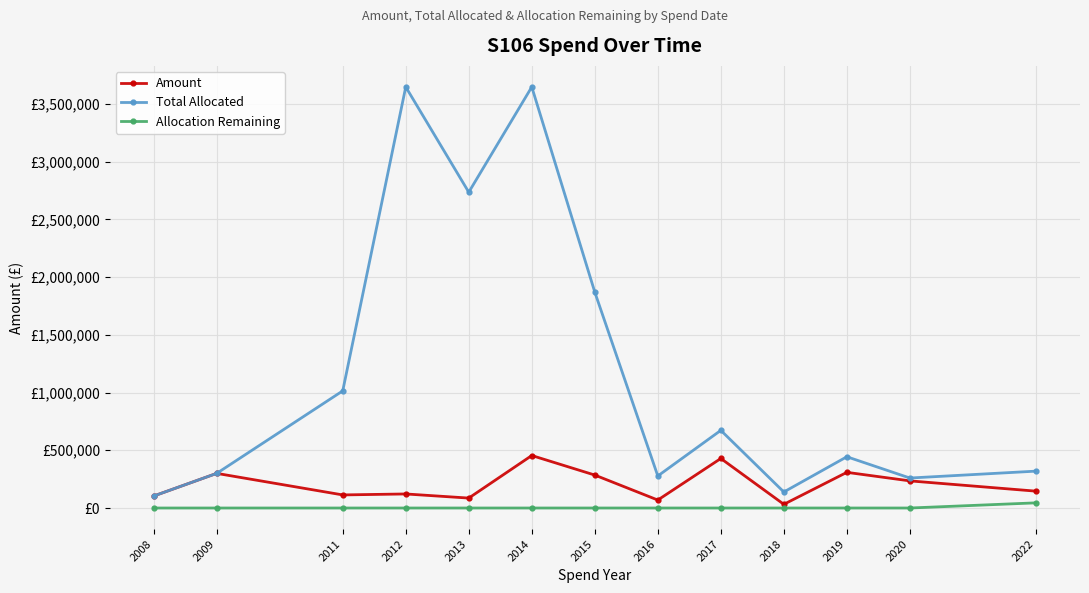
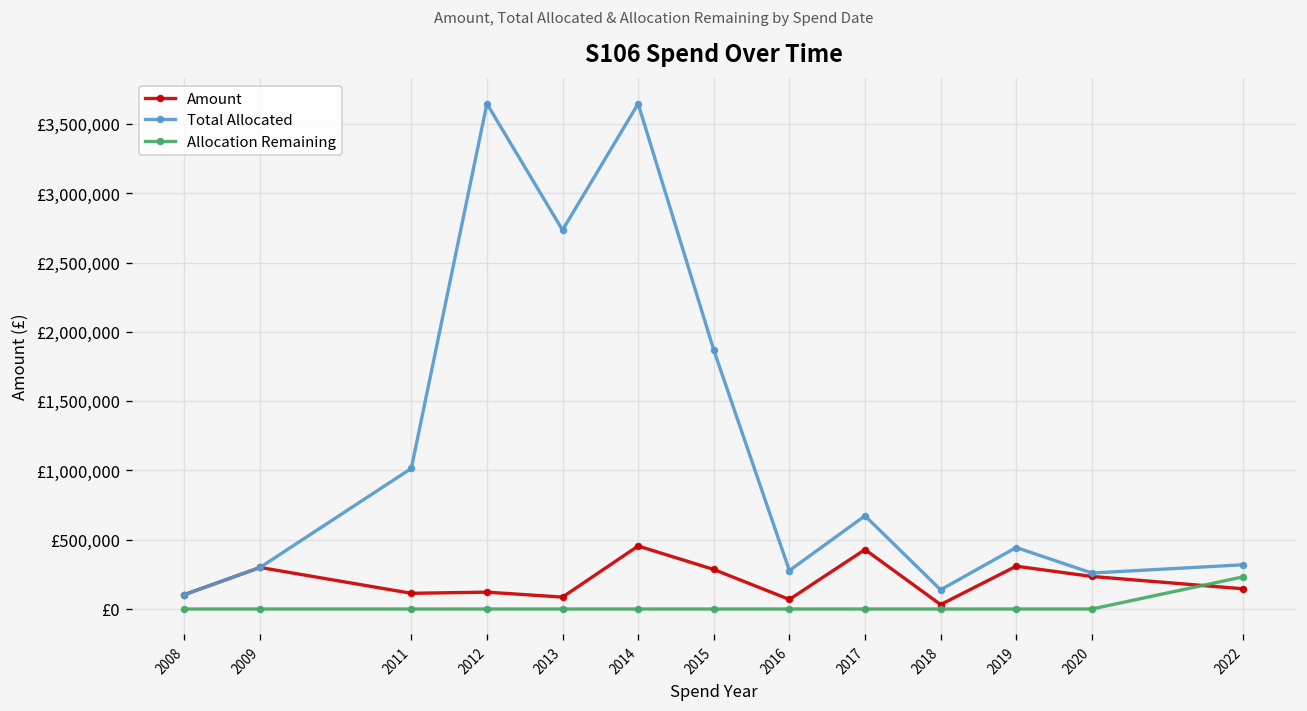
Allocation Remaining, 2022: £40,000 -> £230,000
